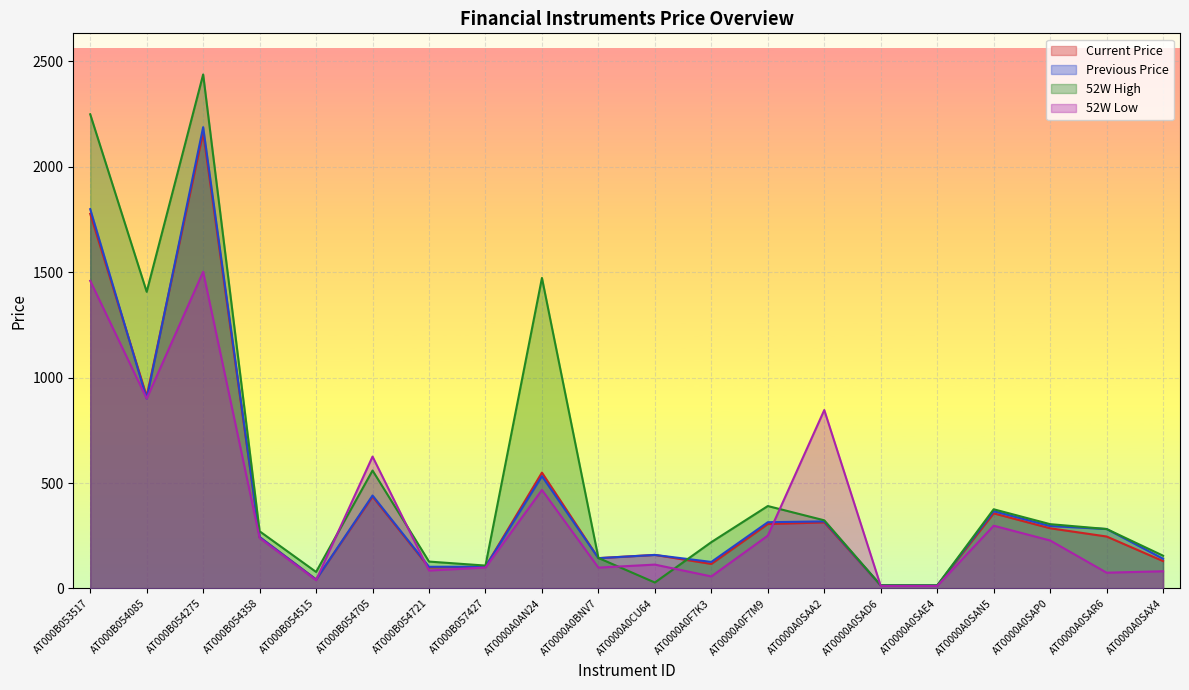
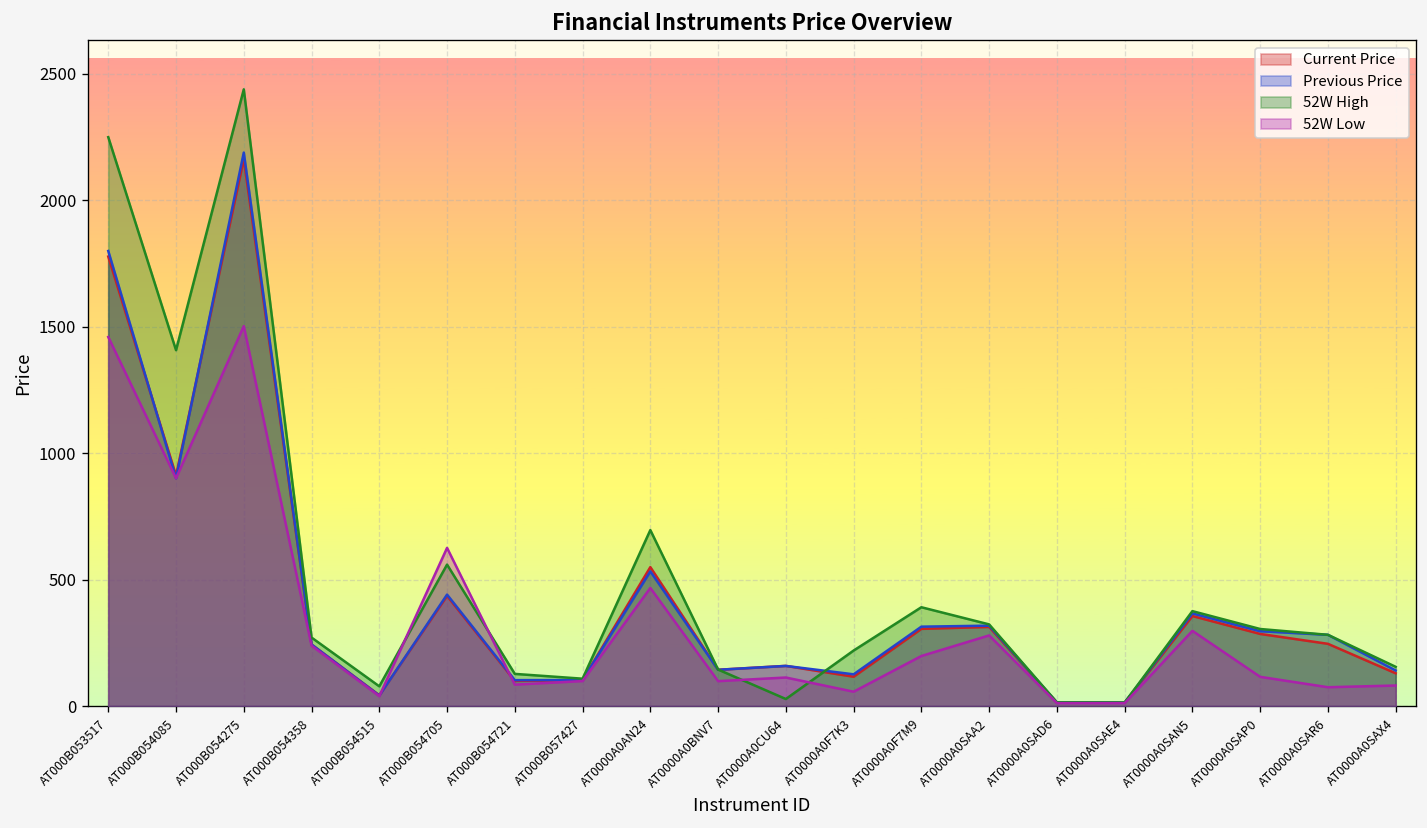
52W High, AT0000A0AN24: 1470 -> 700
52W Low, AT0000A0F7M9: 250 -> 200
52W Low, AT0000A0SAA2: 850 -> 280
52W Low, AT0000A0SAP0: 230 -> 120
